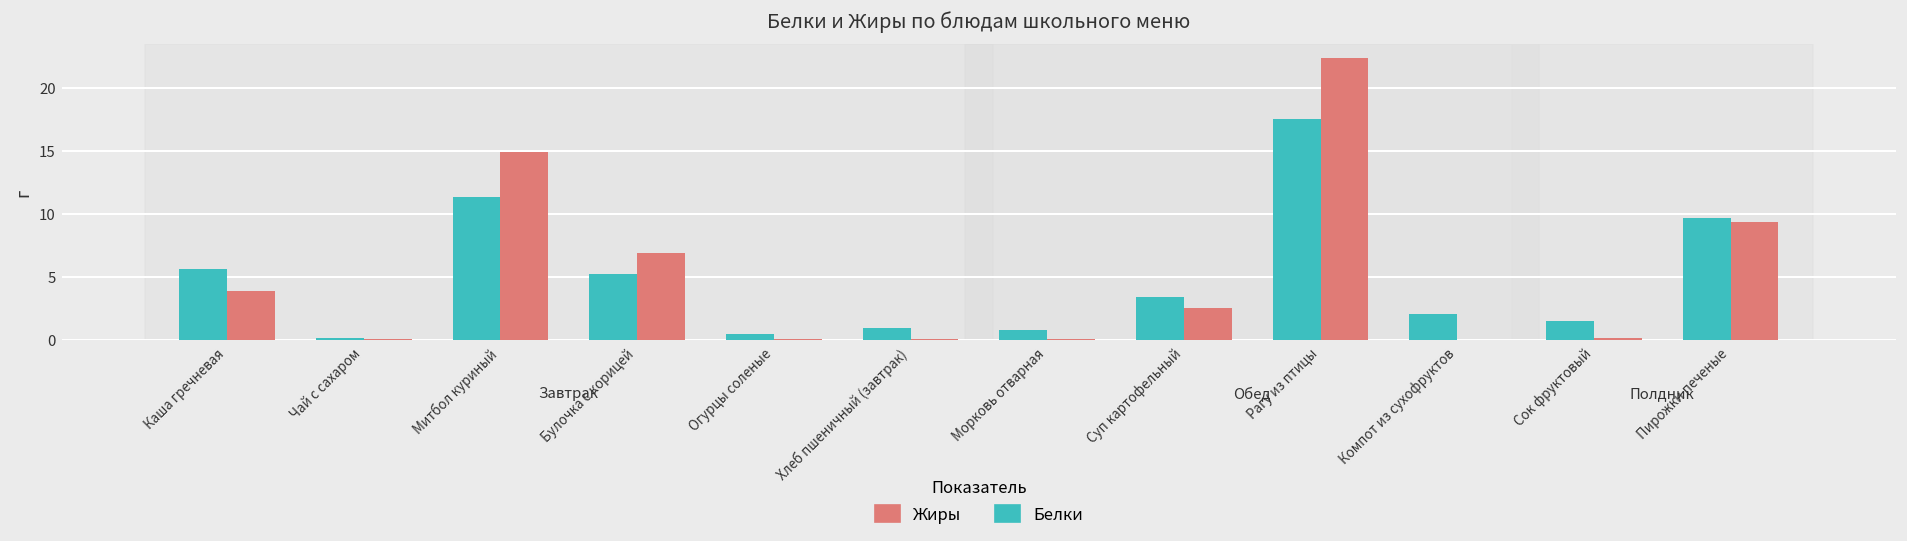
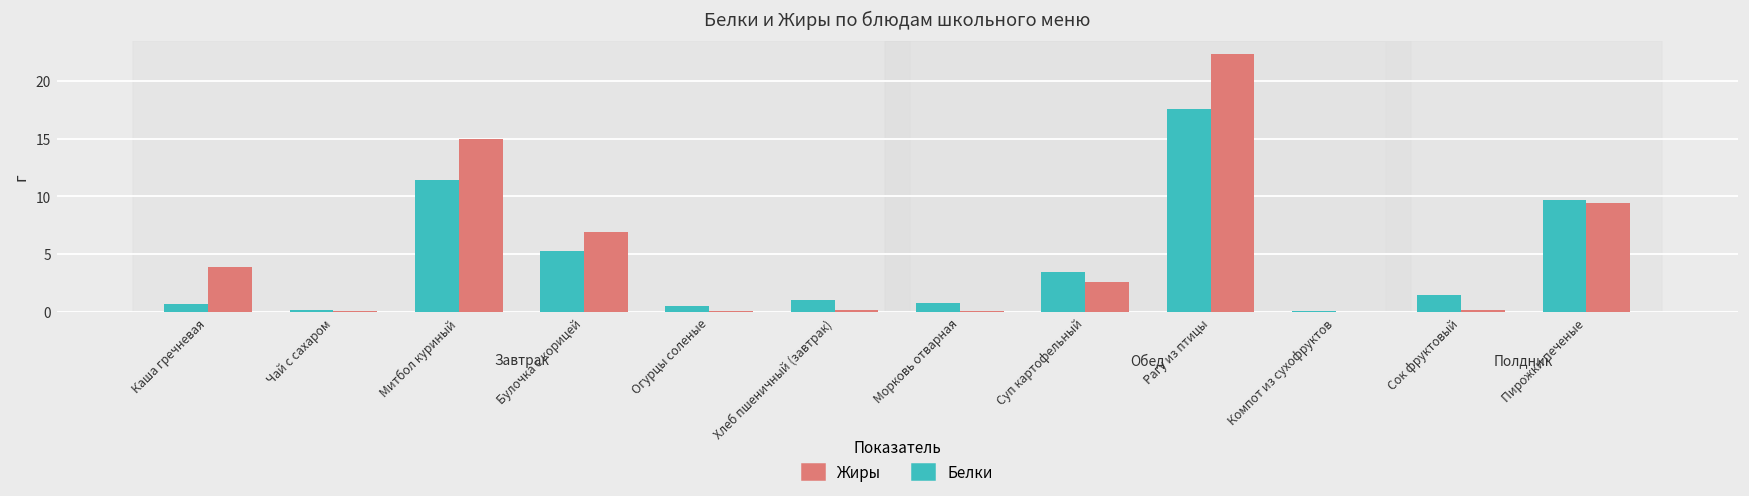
Белки, Каша гречневая: 5.6 -> 0.7
Белки, Компот из сухофруктов: 2.1 -> 0.1
